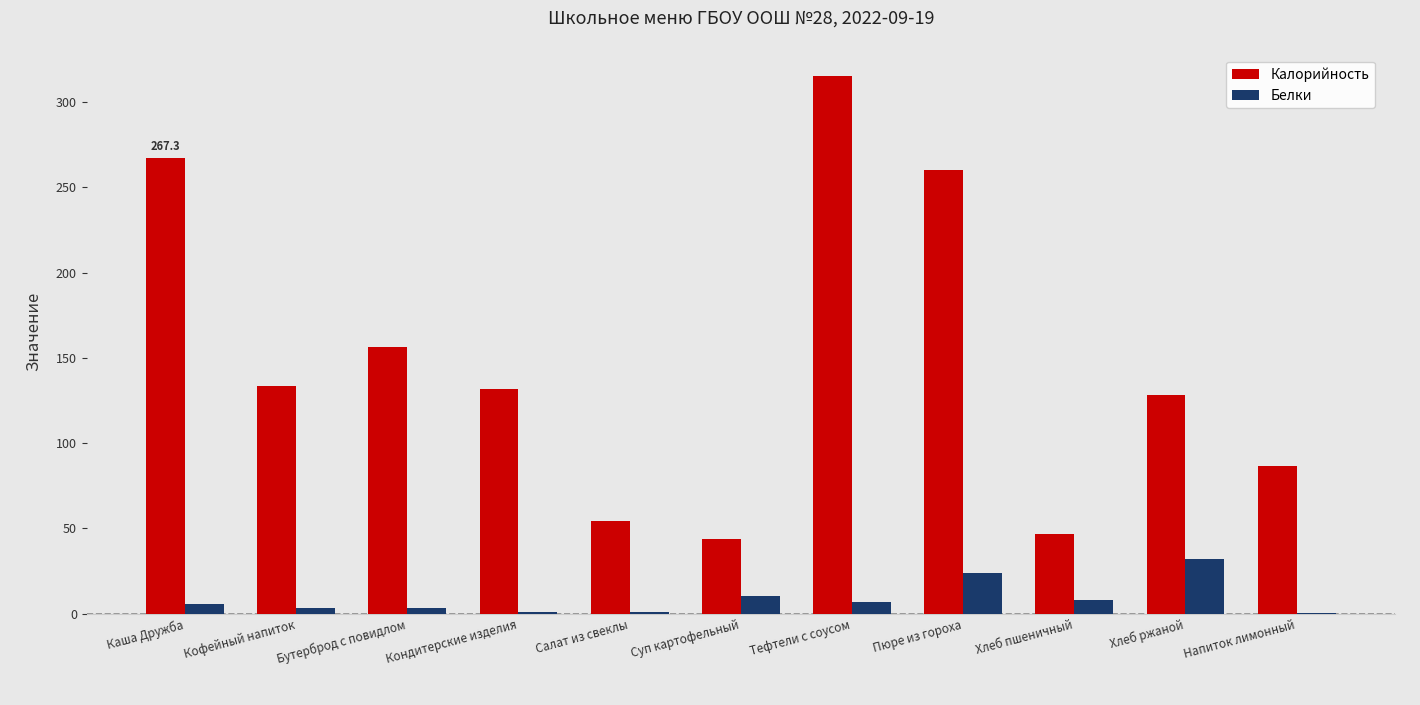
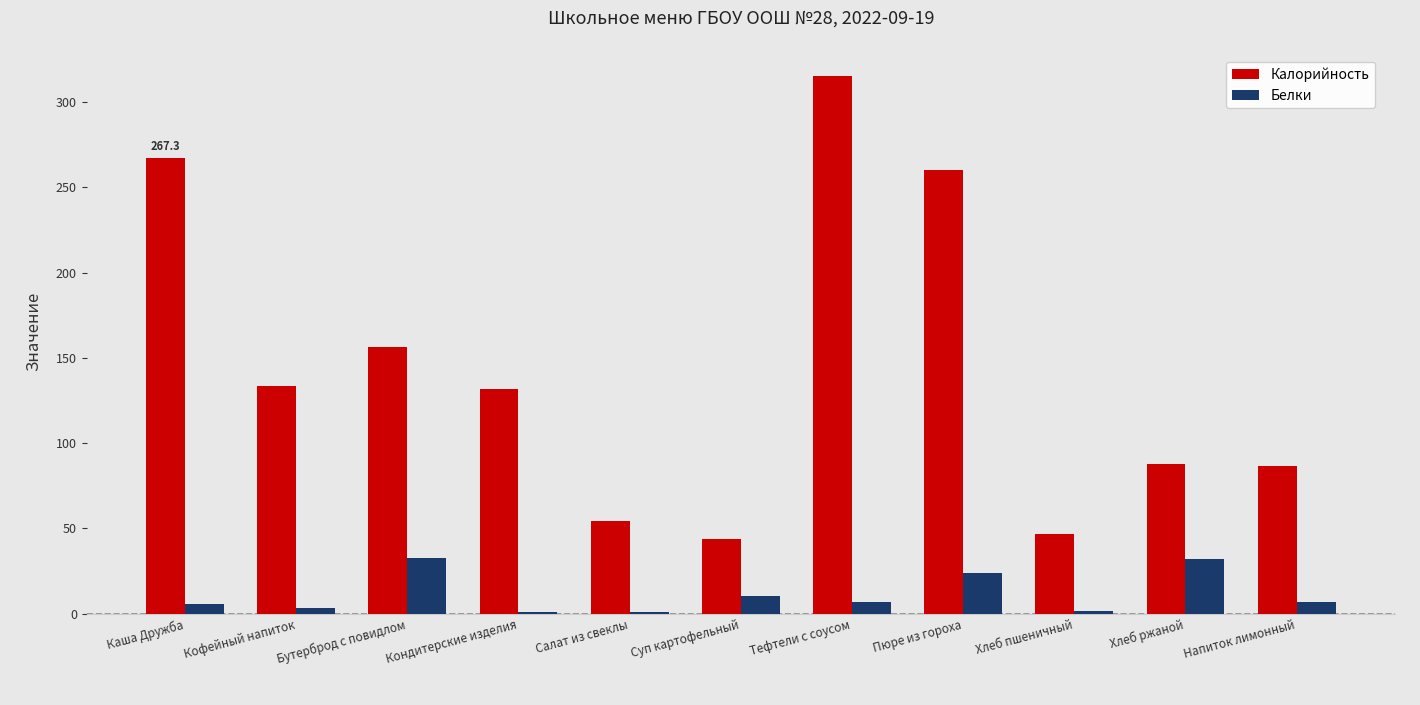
Белки, Бутерброд с повидлом: 3 -> 33
Белки, Хлеб пшеничный: 8 -> 2
Калорийность, Хлеб ржаной: 128 -> 88
Белки, Напиток лимонный: 0 -> 7
